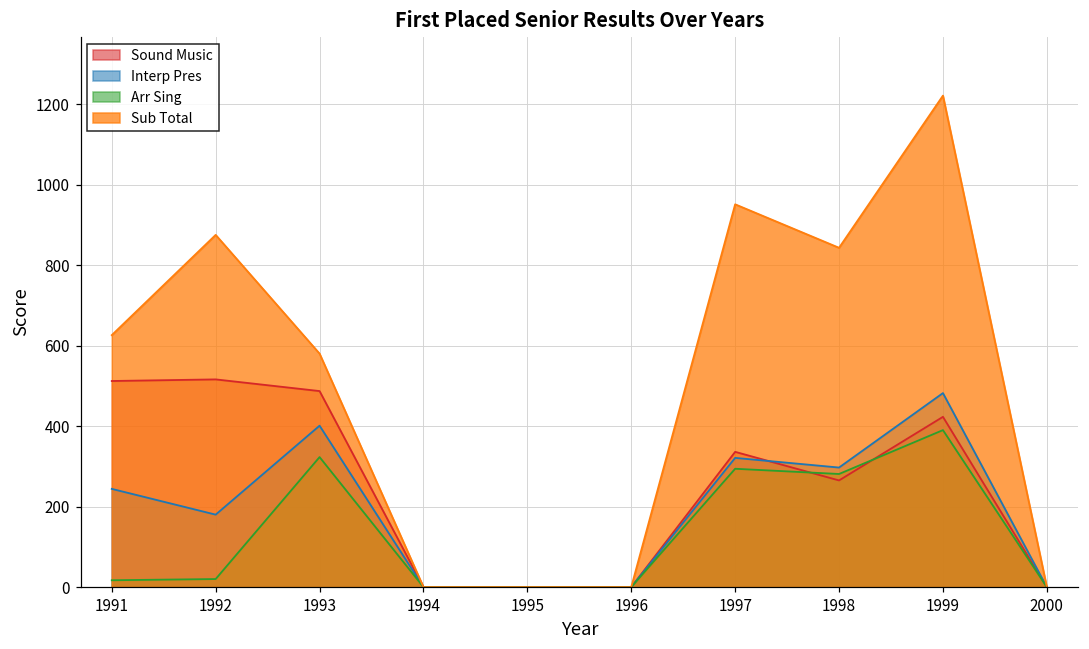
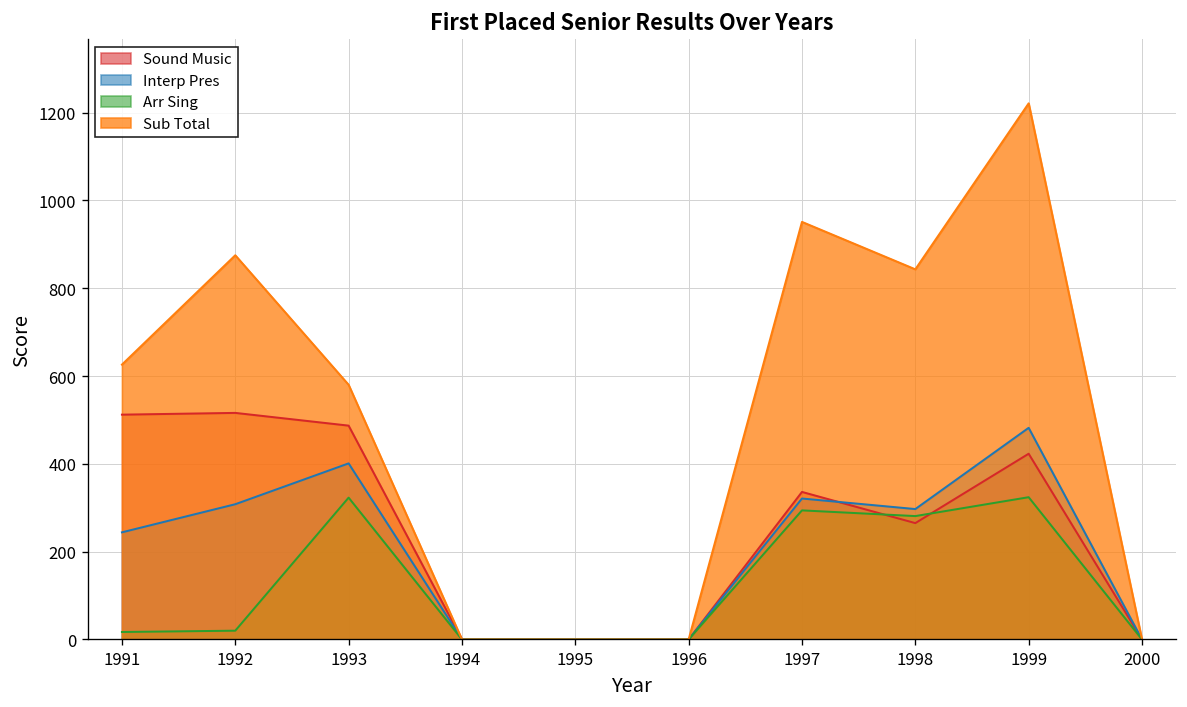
Interp Pres, 1992: 180 -> 310
Arr Sing, 1999: 390 -> 320
